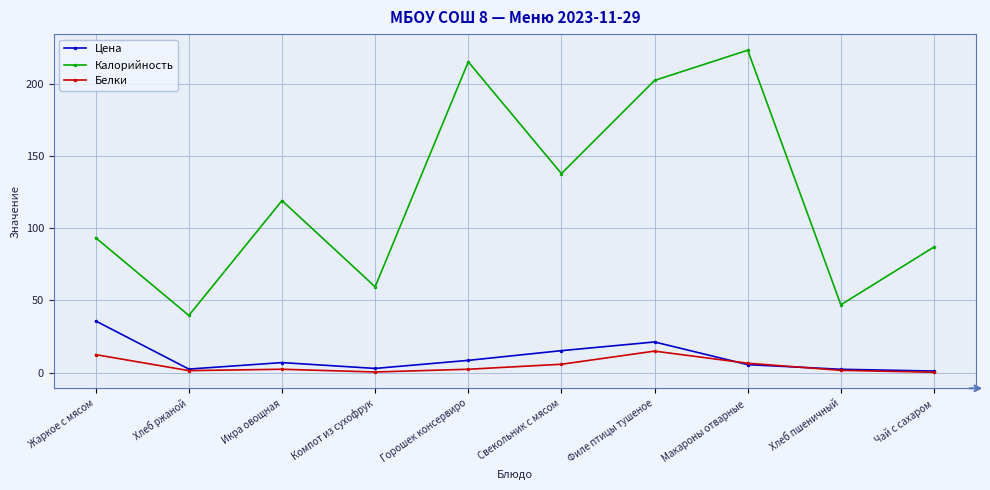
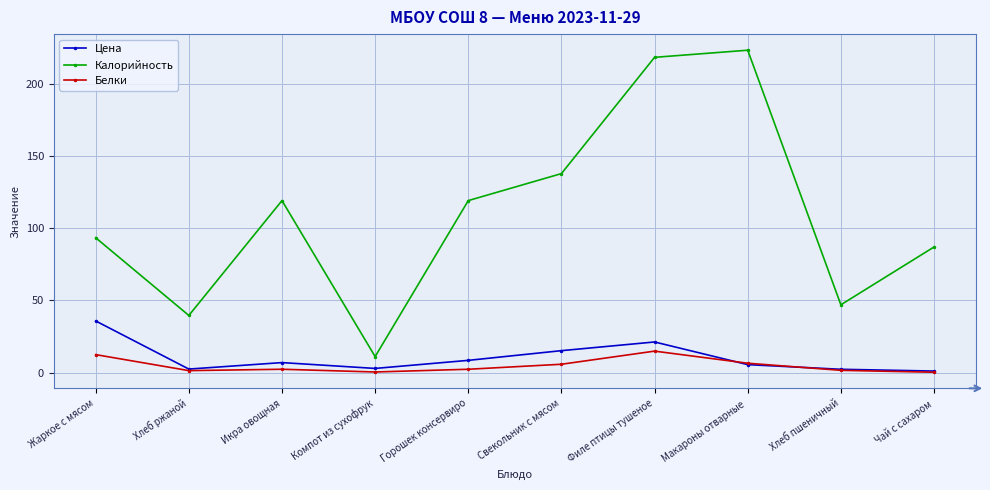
Калорийность, Компот из сухофрук: 59 -> 11
Калорийность, Горошек консервиро: 216 -> 119
Калорийность, Филе птицы тушеное: 203 -> 219
